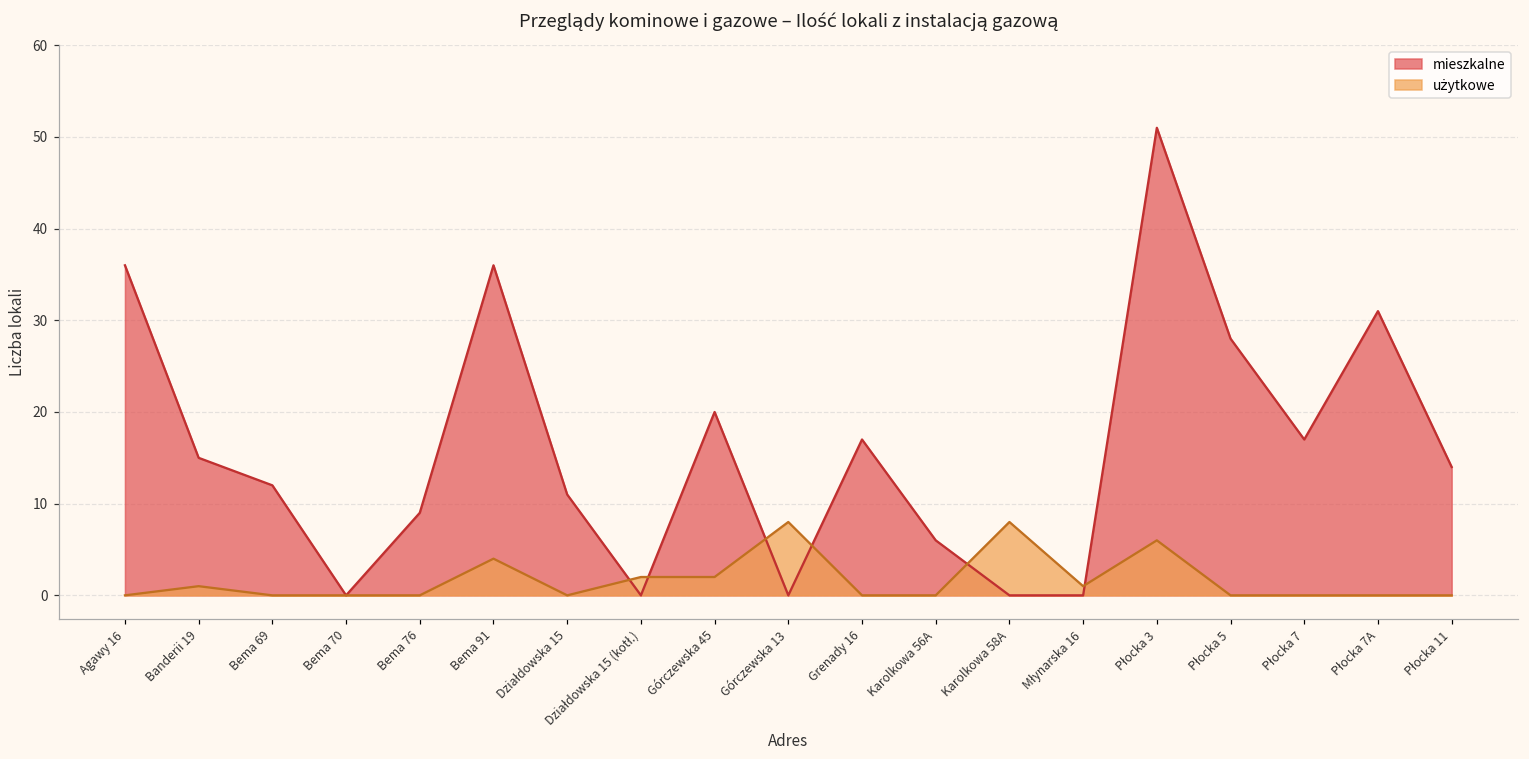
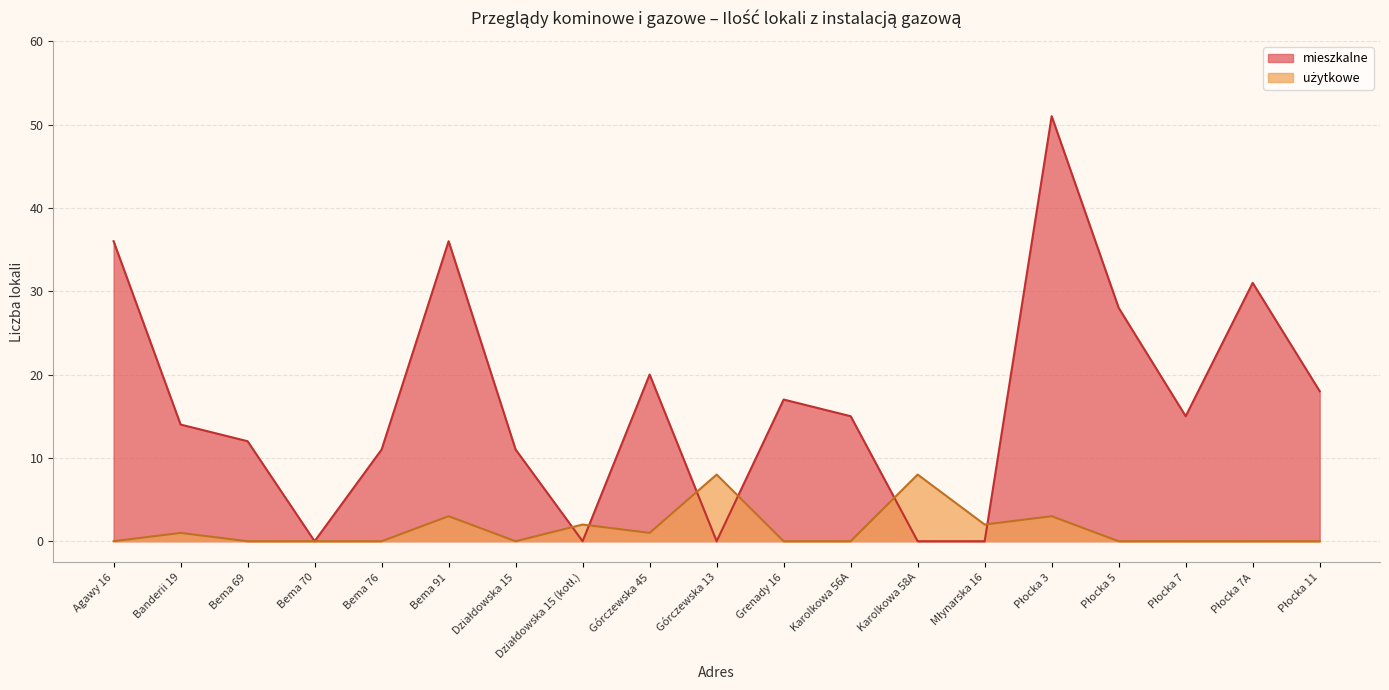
mieszkalne, Banderii 19: 15 -> 14
mieszkalne, Bema 76: 9 -> 11
użytkowe, Bema 91: 4 -> 3
użytkowe, Górczewska 45: 2 -> 1
mieszkalne, Karolkowa 56A: 6 -> 15
użytkowe, Młynarska 16: 1 -> 2
użytkowe, Płocka 3: 6 -> 3
mieszkalne, Płocka 7: 17 -> 15
mieszkalne, Płocka 11: 14 -> 18
